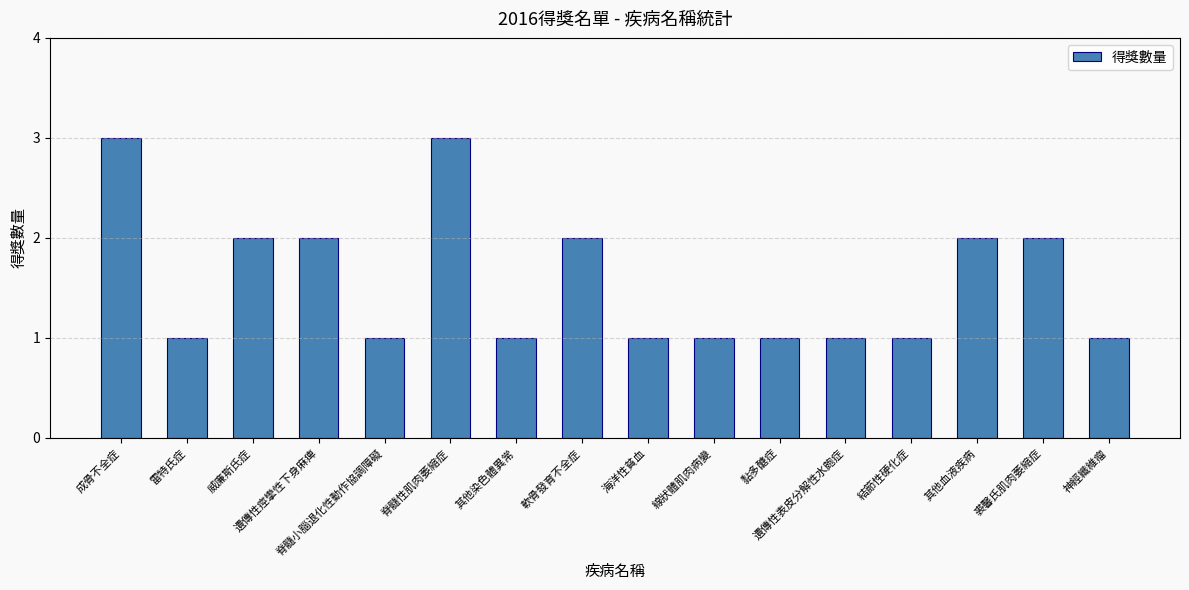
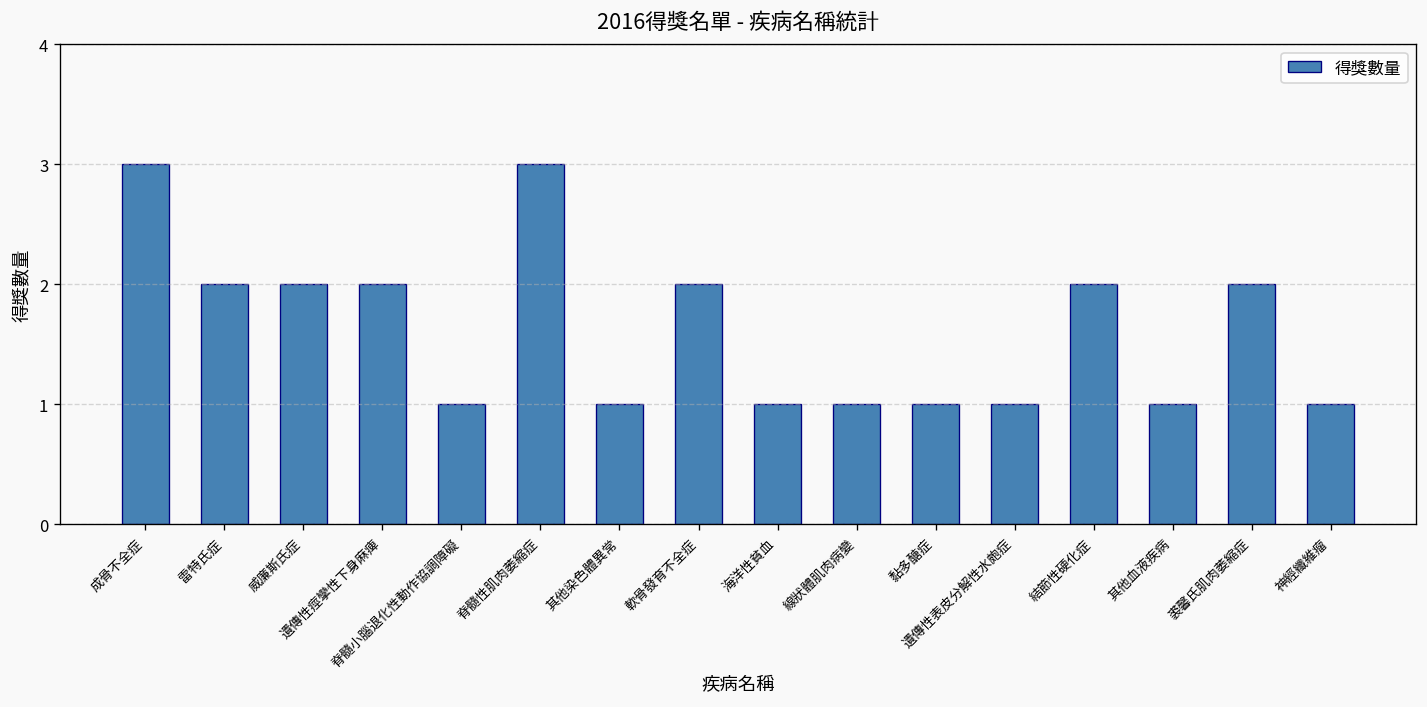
雷特氏症: 1 -> 2
結節性硬化症: 1 -> 2
其他血液疾病: 2 -> 1
